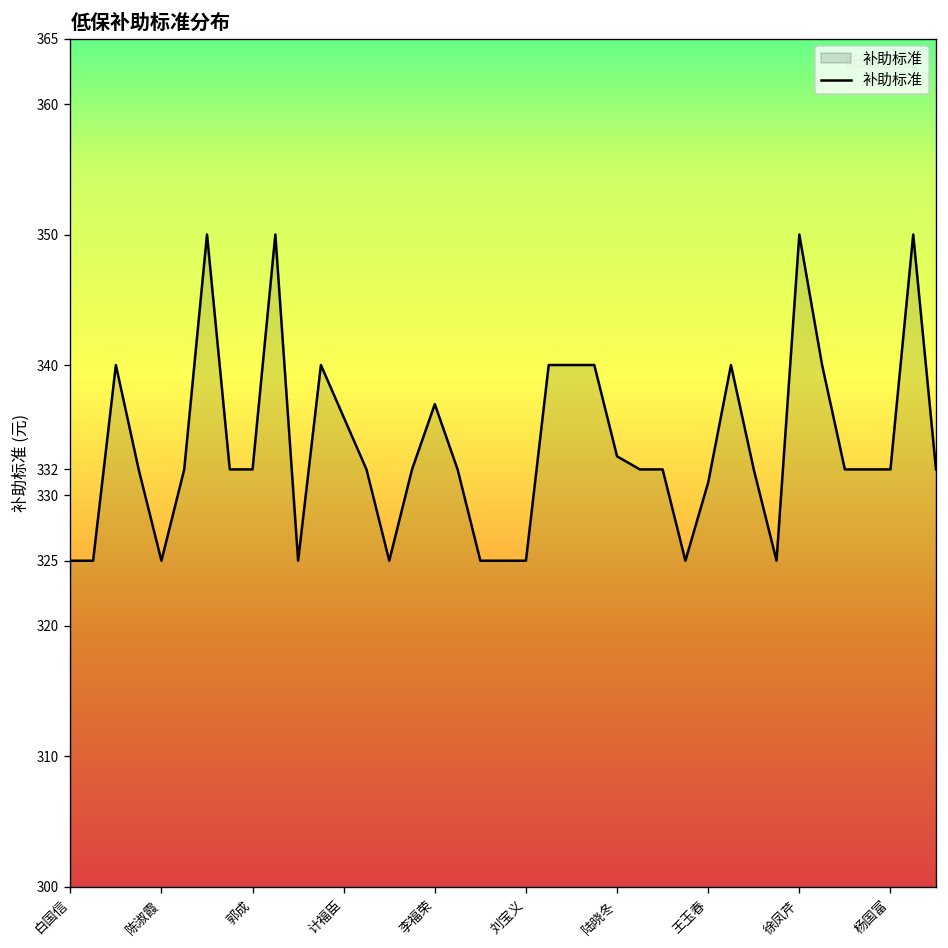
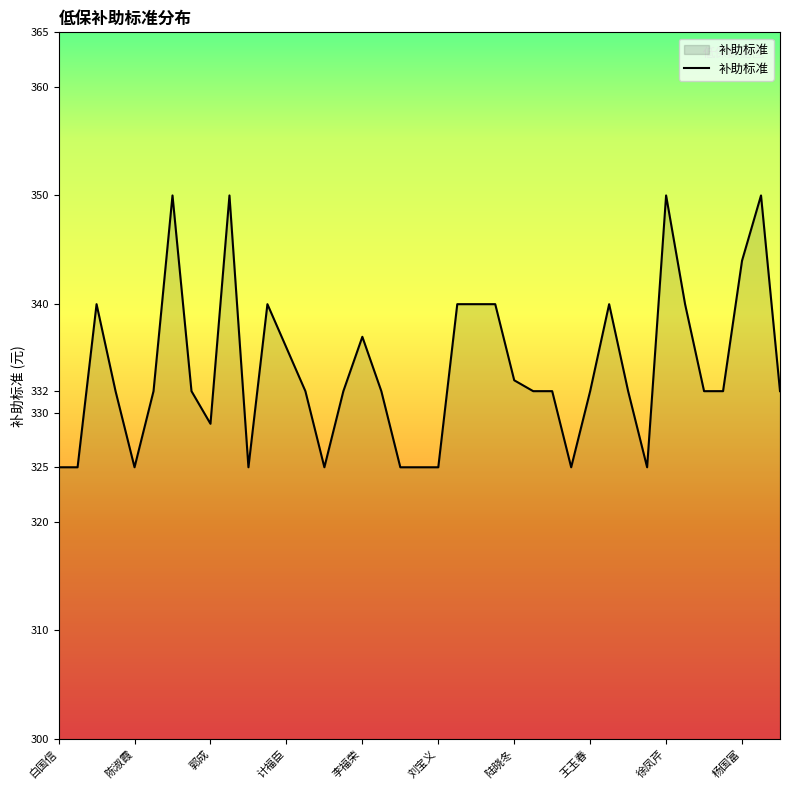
郭成: 332 -> 329
王玉春: 331 -> 332
杨国富: 332 -> 344
